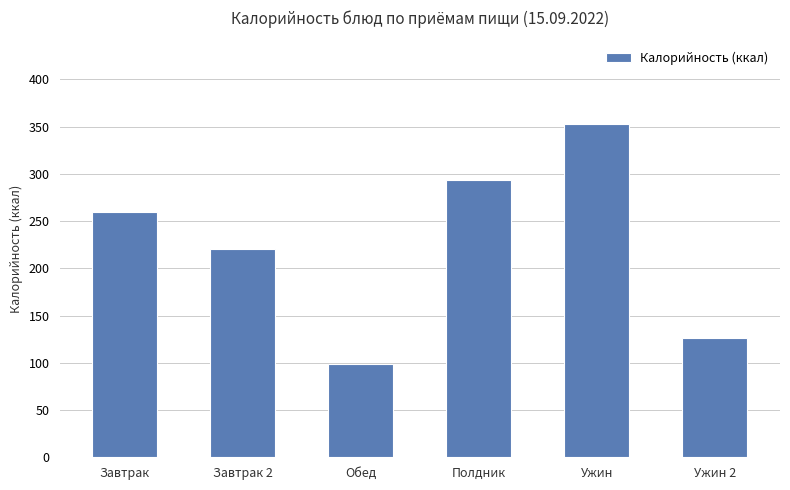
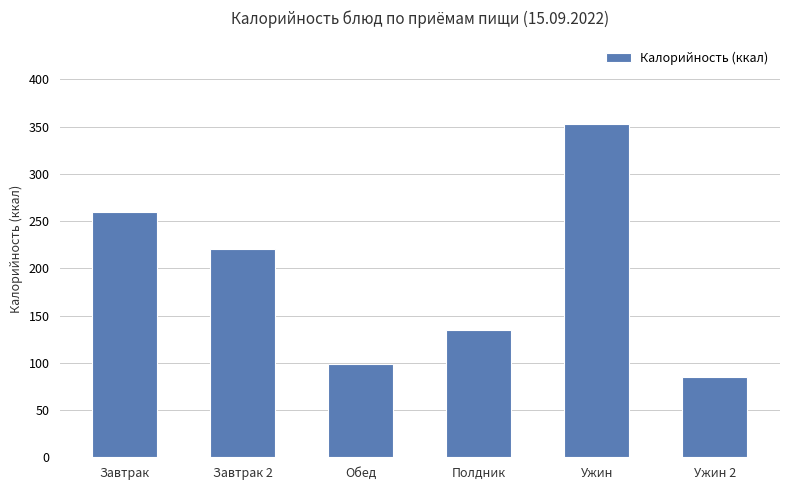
Полдник: 290 -> 140
Ужин 2: 130 -> 90
